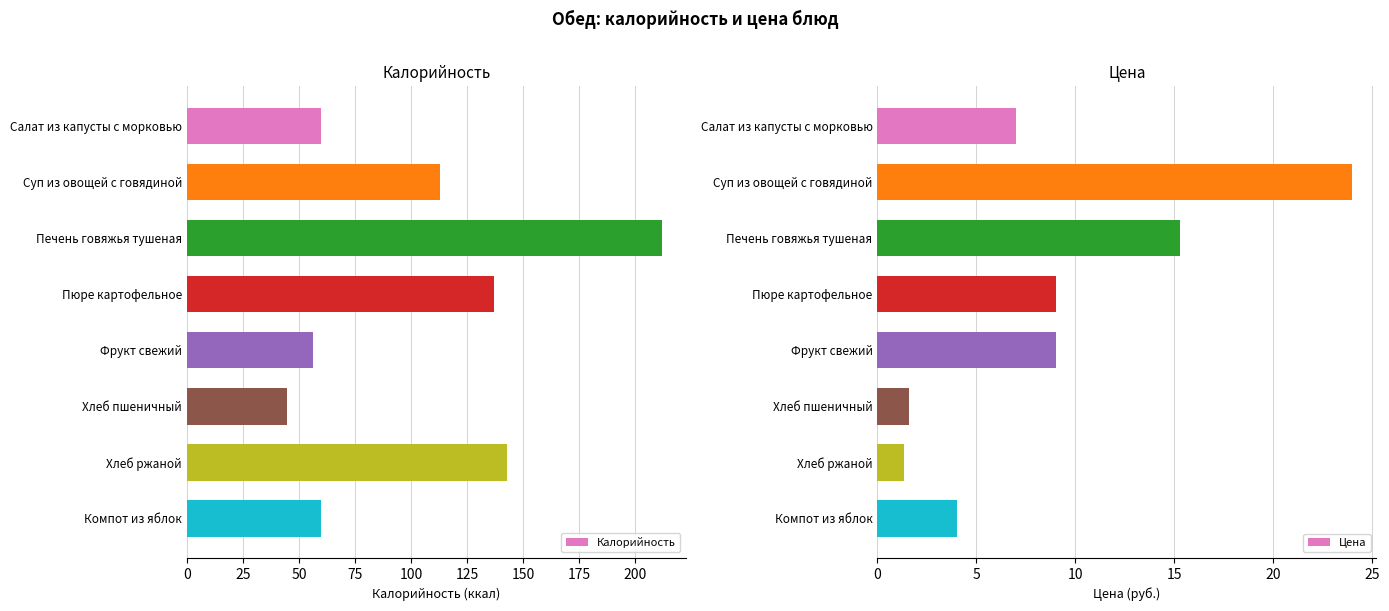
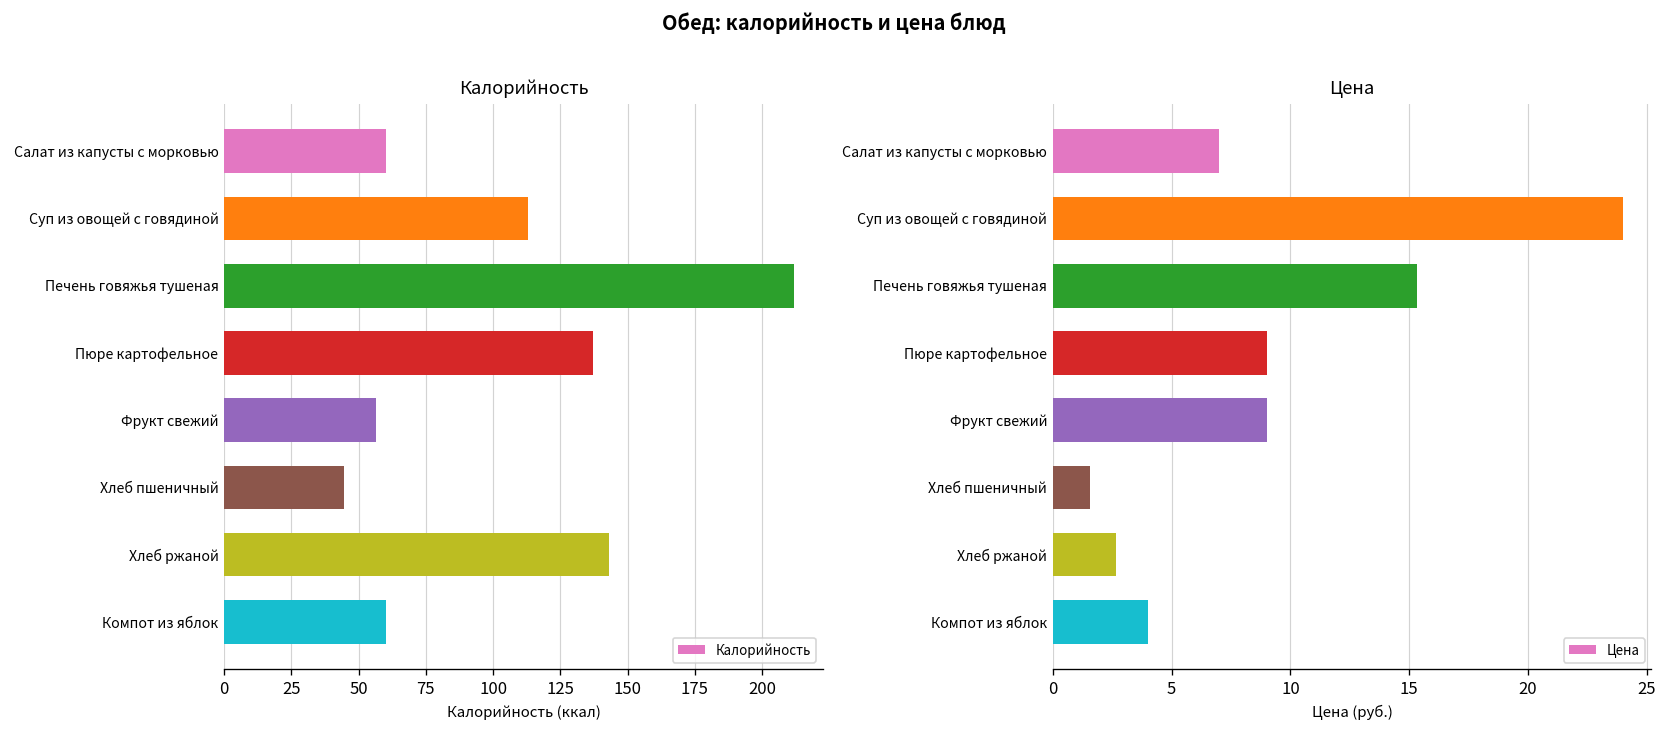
Цена, Хлеб ржаной: 1.4 -> 2.7
